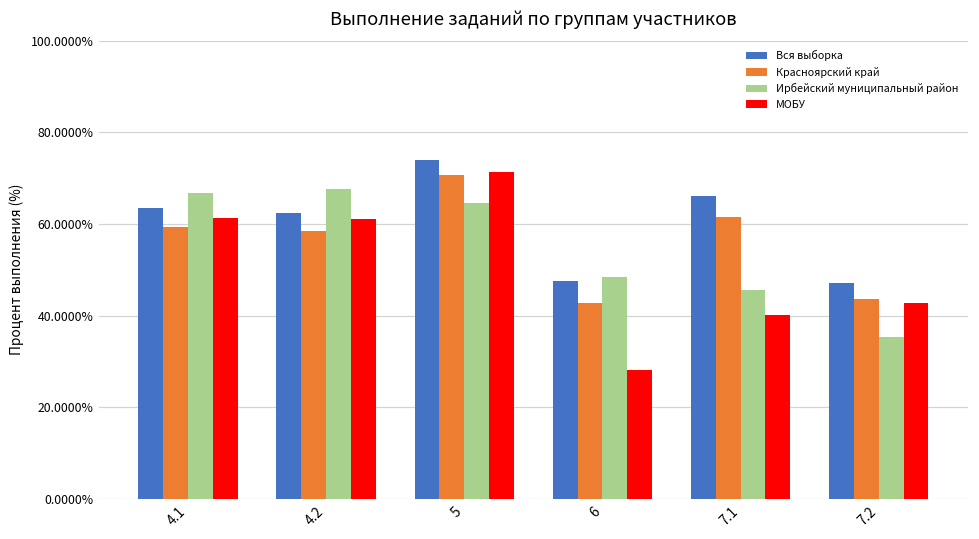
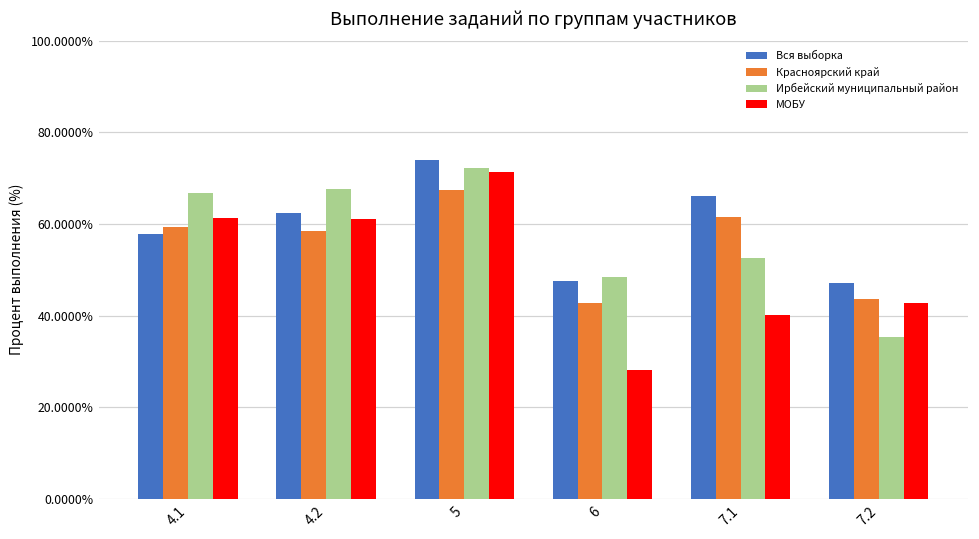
Вся выборка, 4.1: 64% -> 58%
Красноярский край, 5: 71% -> 68%
Ирбейский муниципальный район, 5: 65% -> 72%
Ирбейский муниципальный район, 7.1: 46% -> 53%
